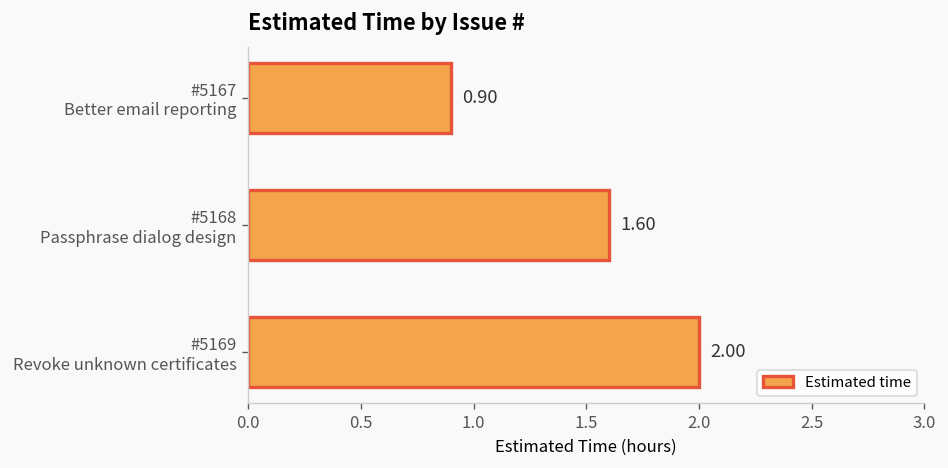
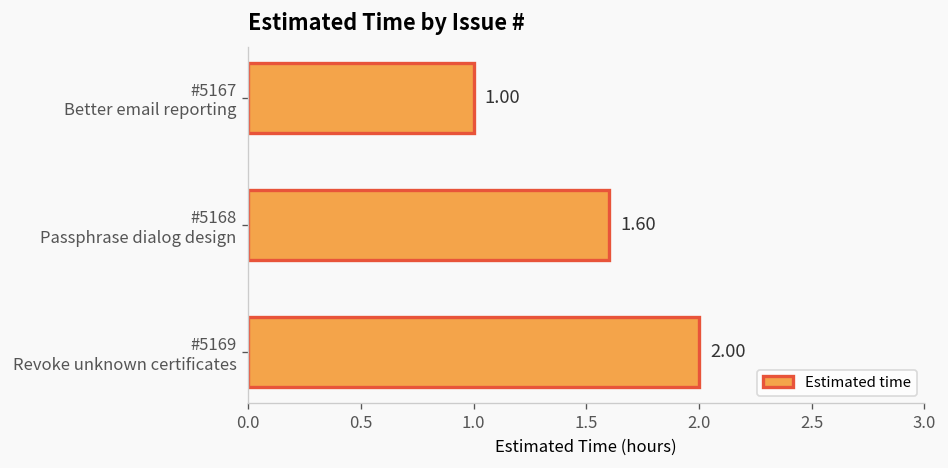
#5167 Better email reporting: 0.90 -> 1.00
